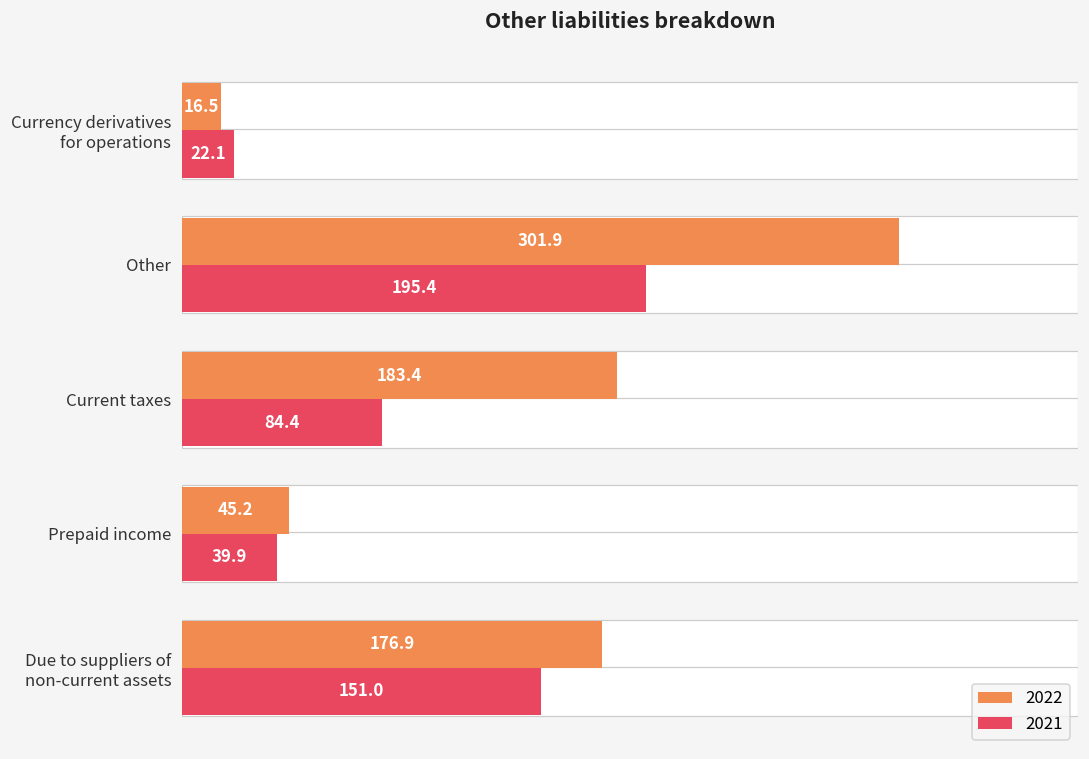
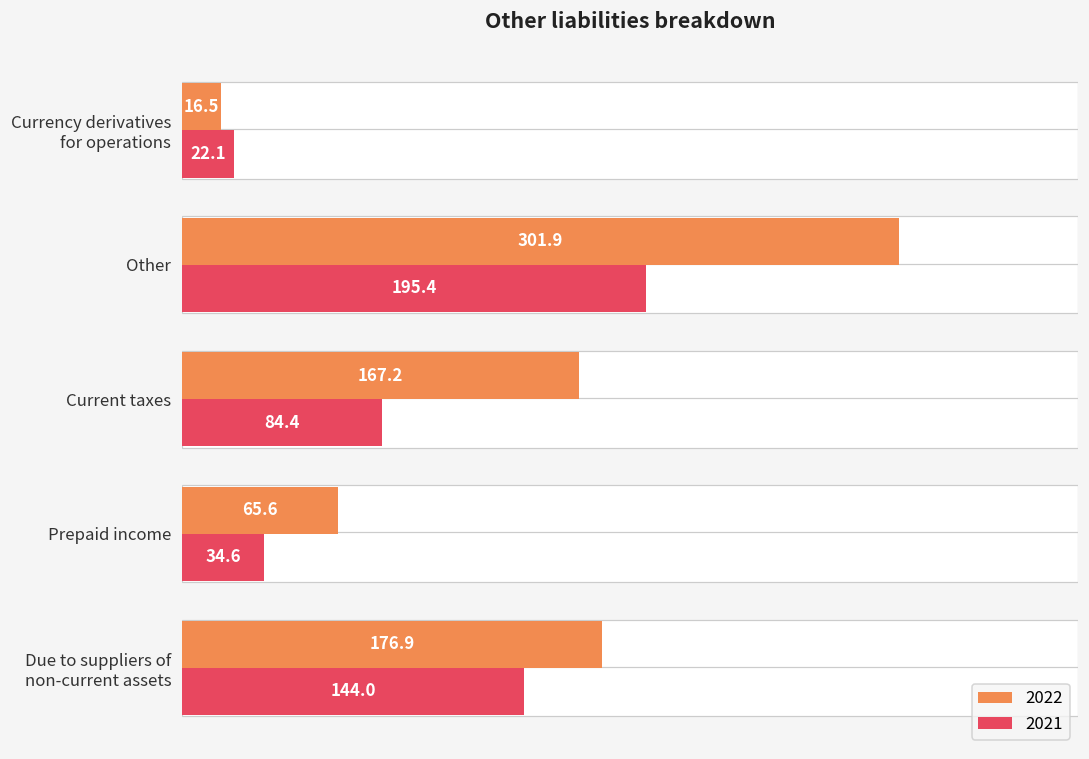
2022, Current taxes: 183.4 -> 167.2
2022, Prepaid income: 45.2 -> 65.6
2021, Prepaid income: 39.9 -> 34.6
2021, Due to suppliers of non-current assets: 151.0 -> 144.0
